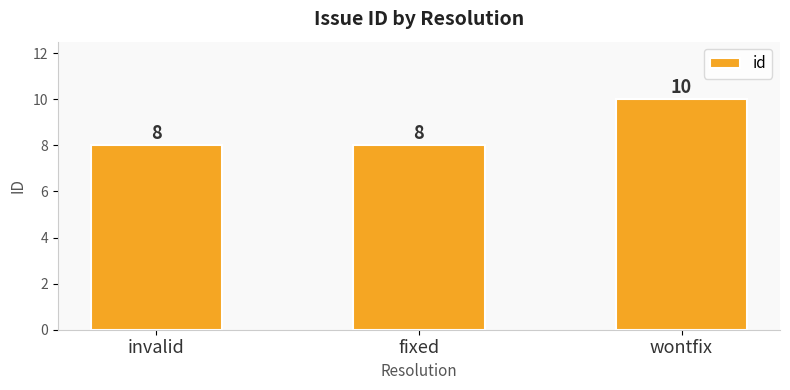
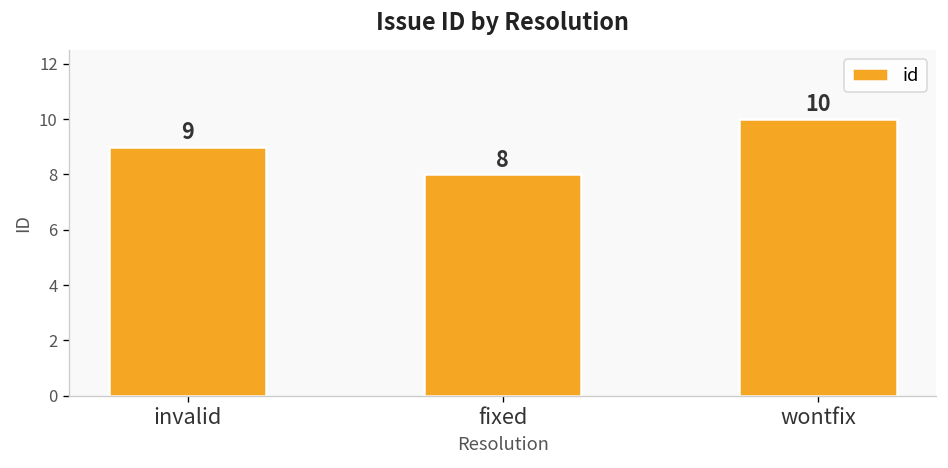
invalid: 8 -> 9
